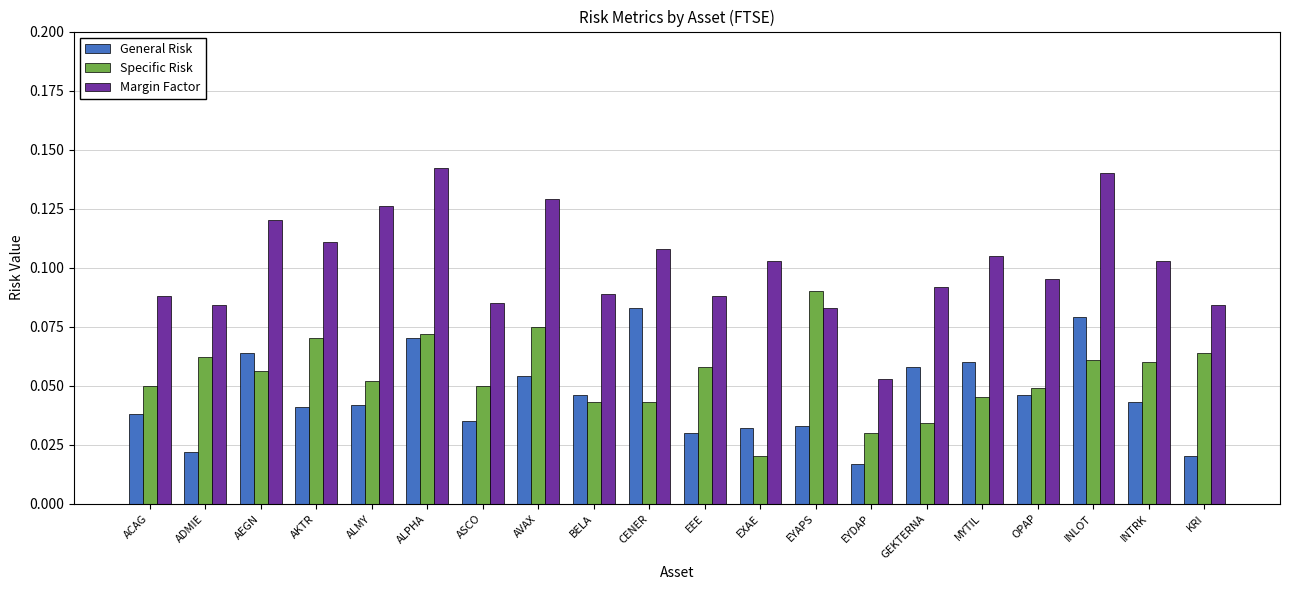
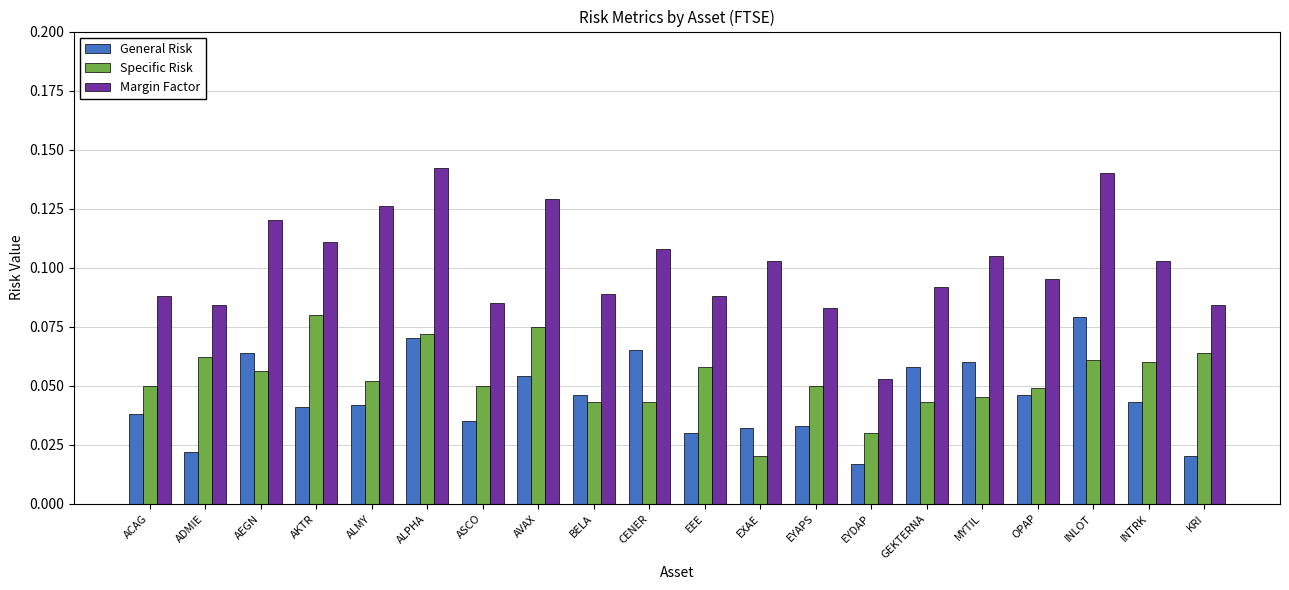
Specific Risk, AKTR: 0.07 -> 0.08
General Risk, CENER: 0.083 -> 0.065
Specific Risk, EYAPS: 0.09 -> 0.05
Specific Risk, GEKTERNA: 0.034 -> 0.043
